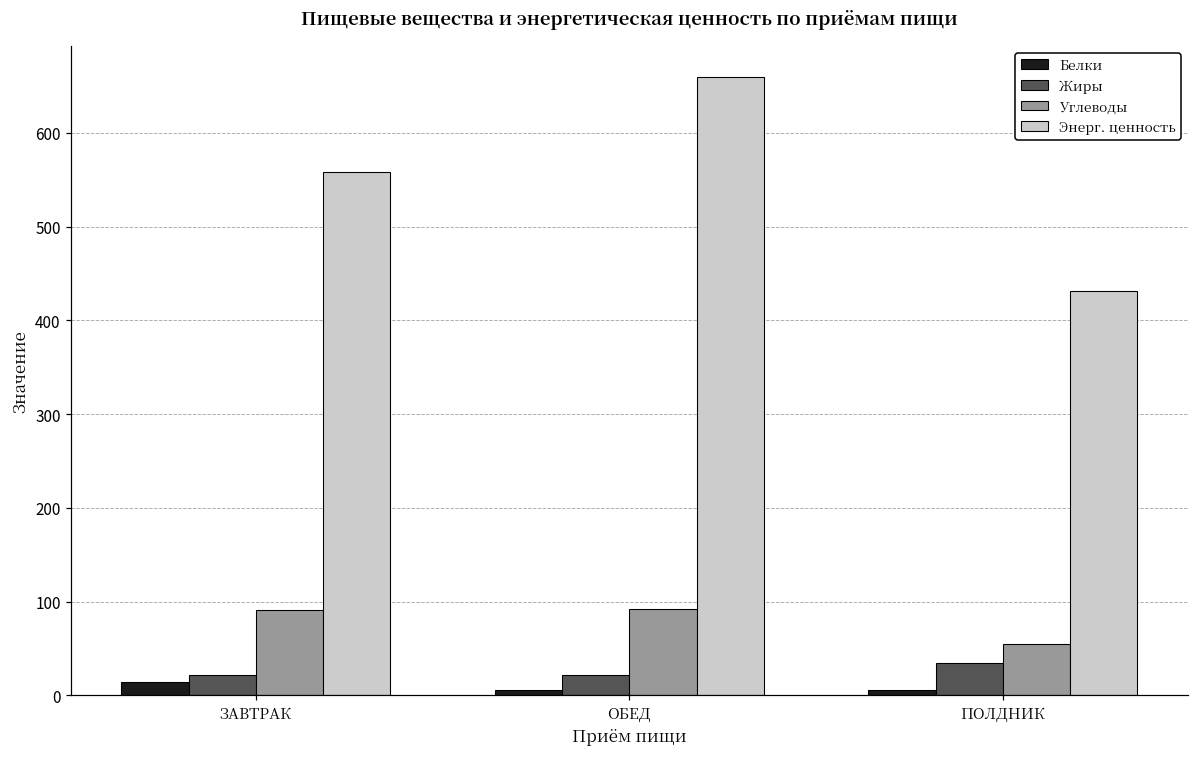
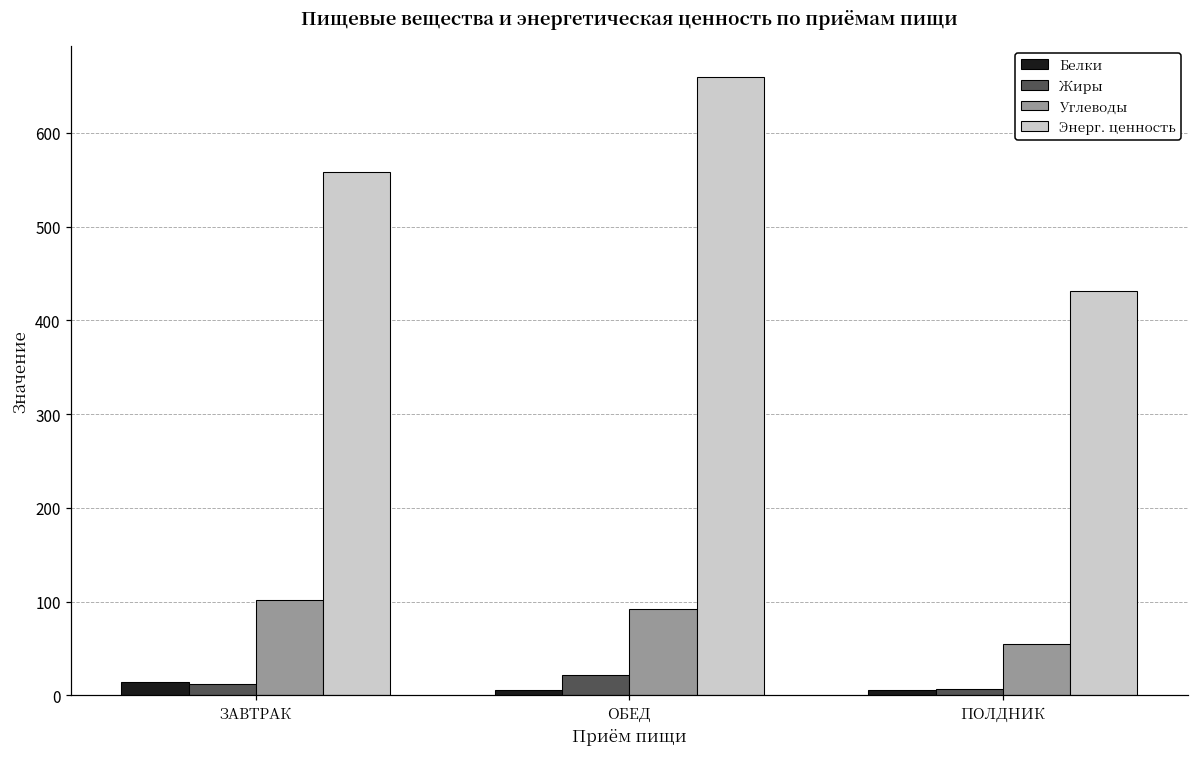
Жиры, ЗАВТРАК: 20 -> 10
Углеводы, ЗАВТРАК: 90 -> 100
Жиры, ПОЛДНИК: 30 -> 10
